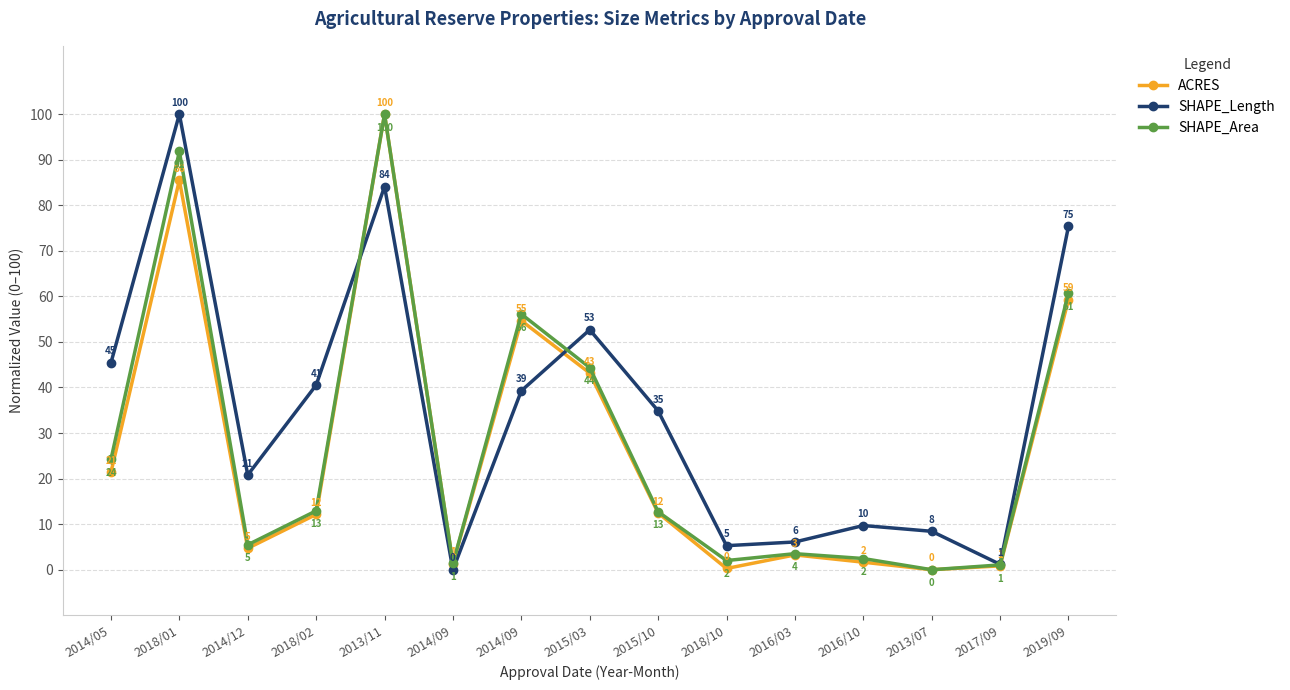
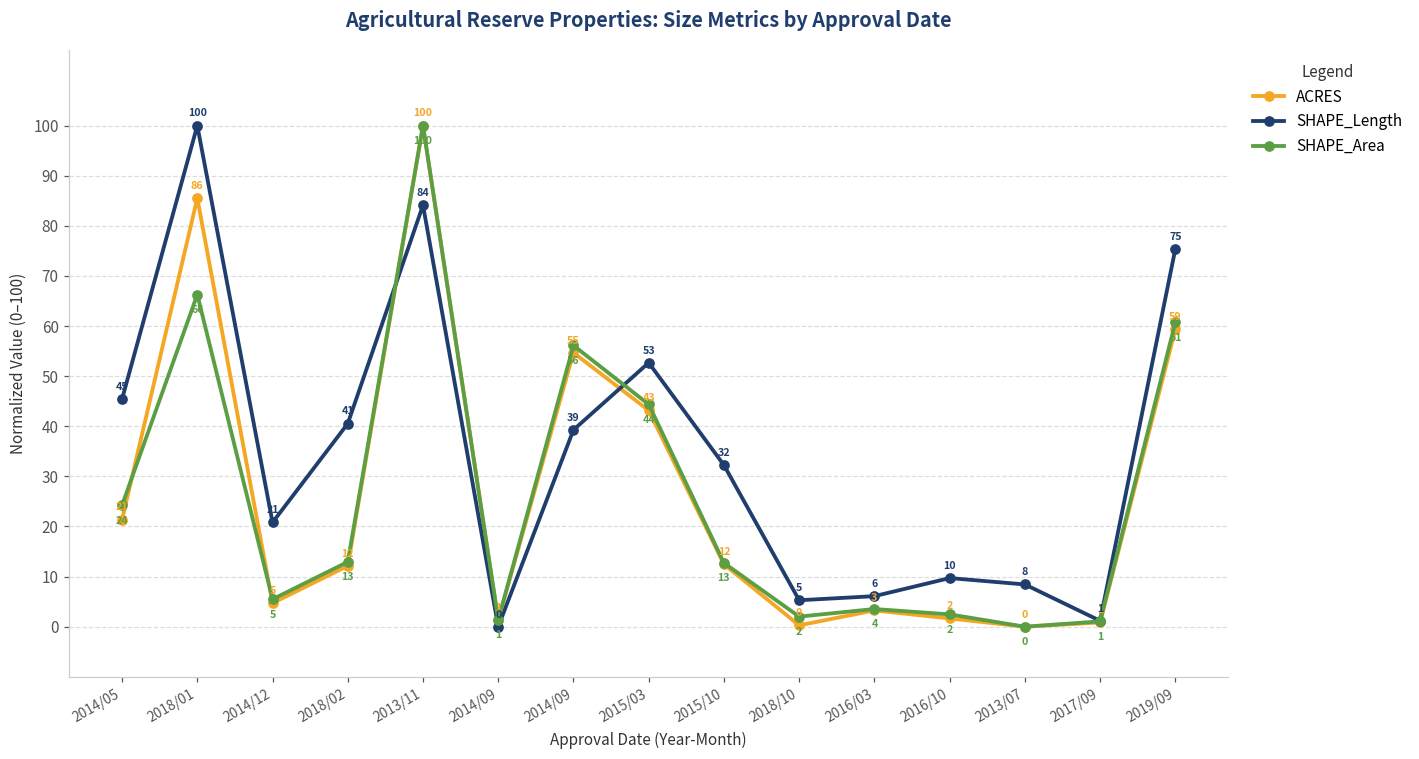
SHAPE_Area, 2018/01: 92 -> 66
SHAPE_Length, 2015/10: 35 -> 32
